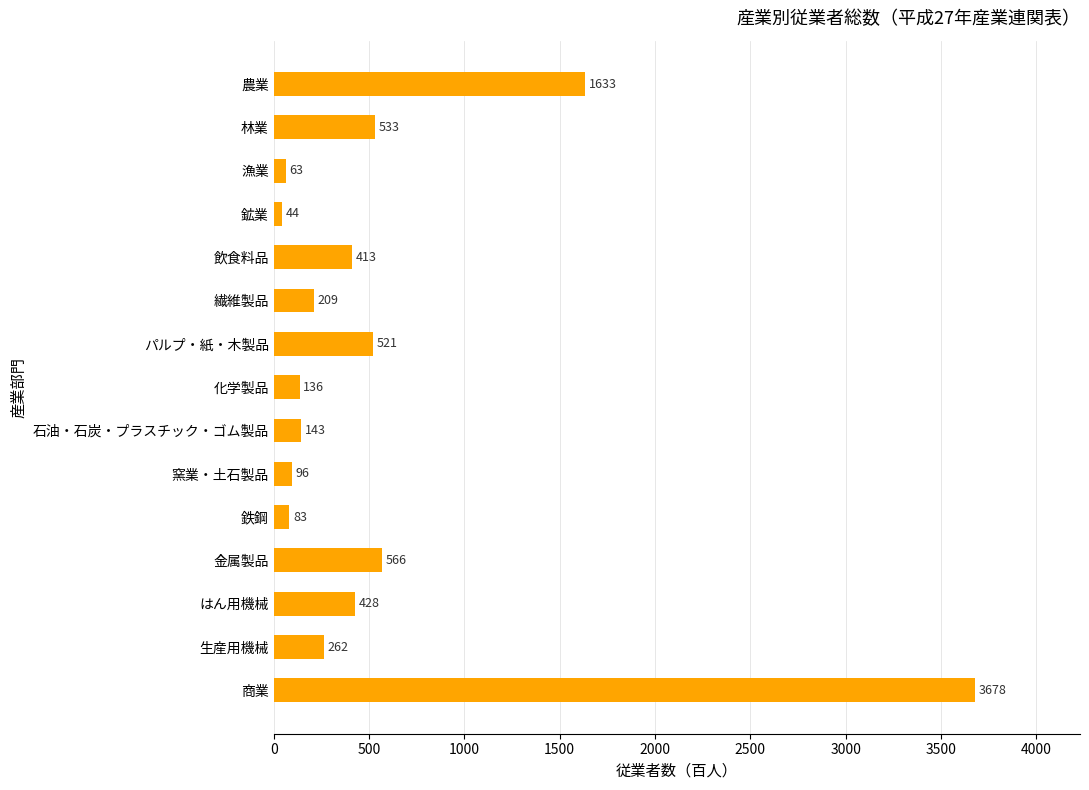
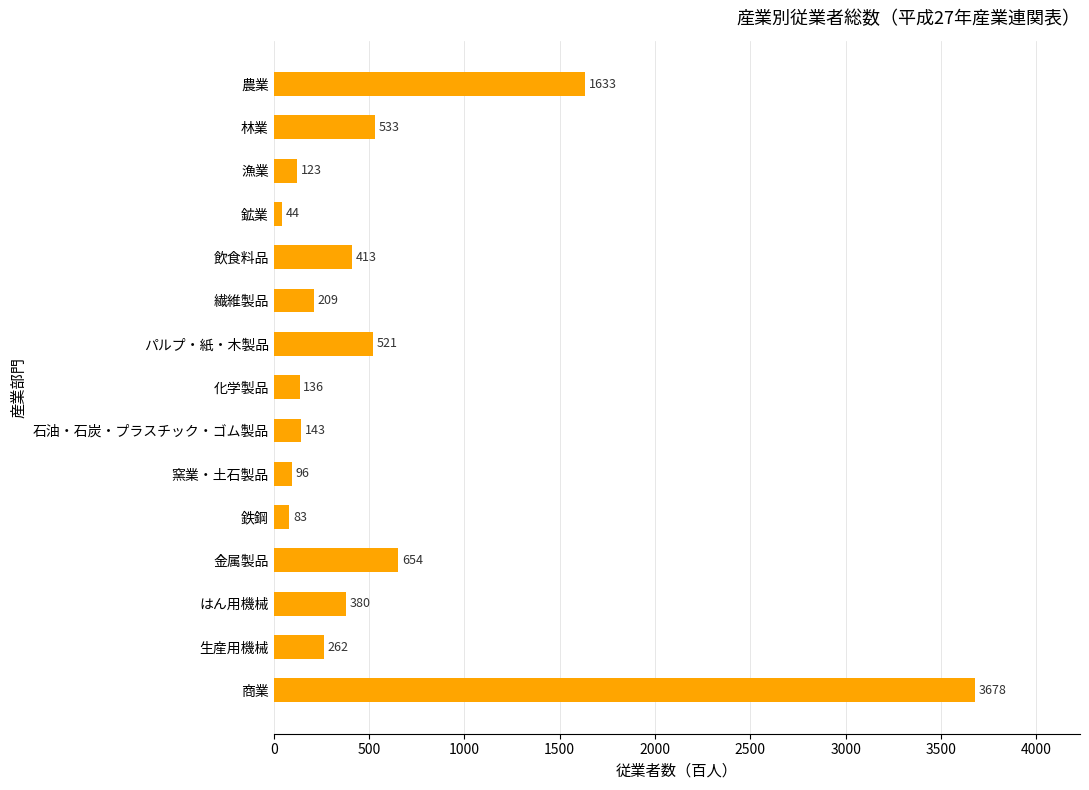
漁業: 63 -> 123
金属製品: 566 -> 654
はん用機械: 428 -> 380
